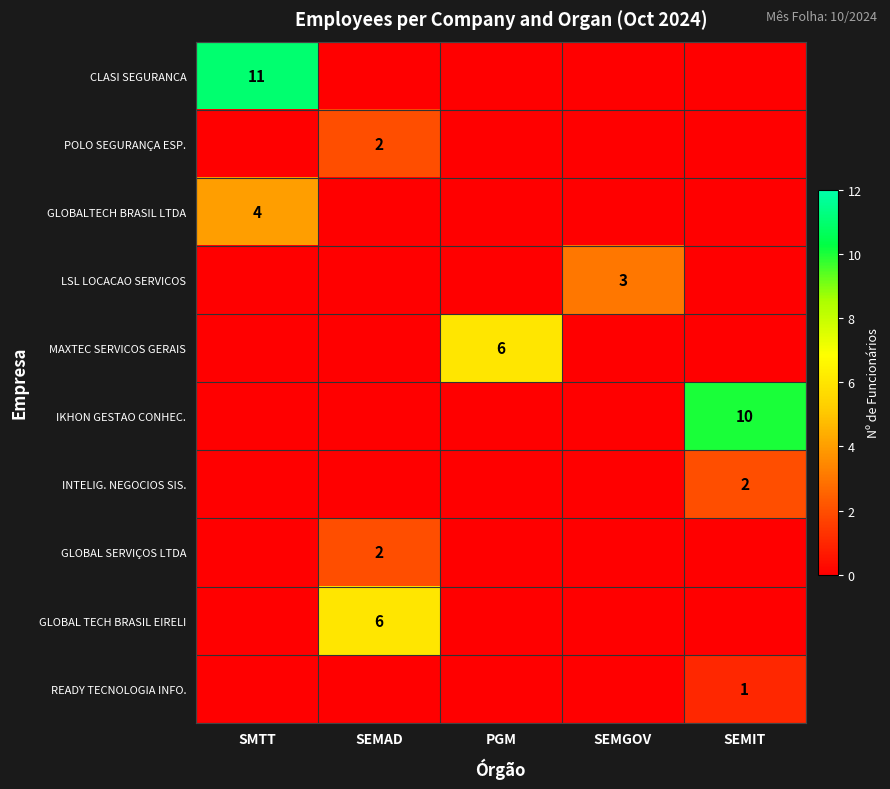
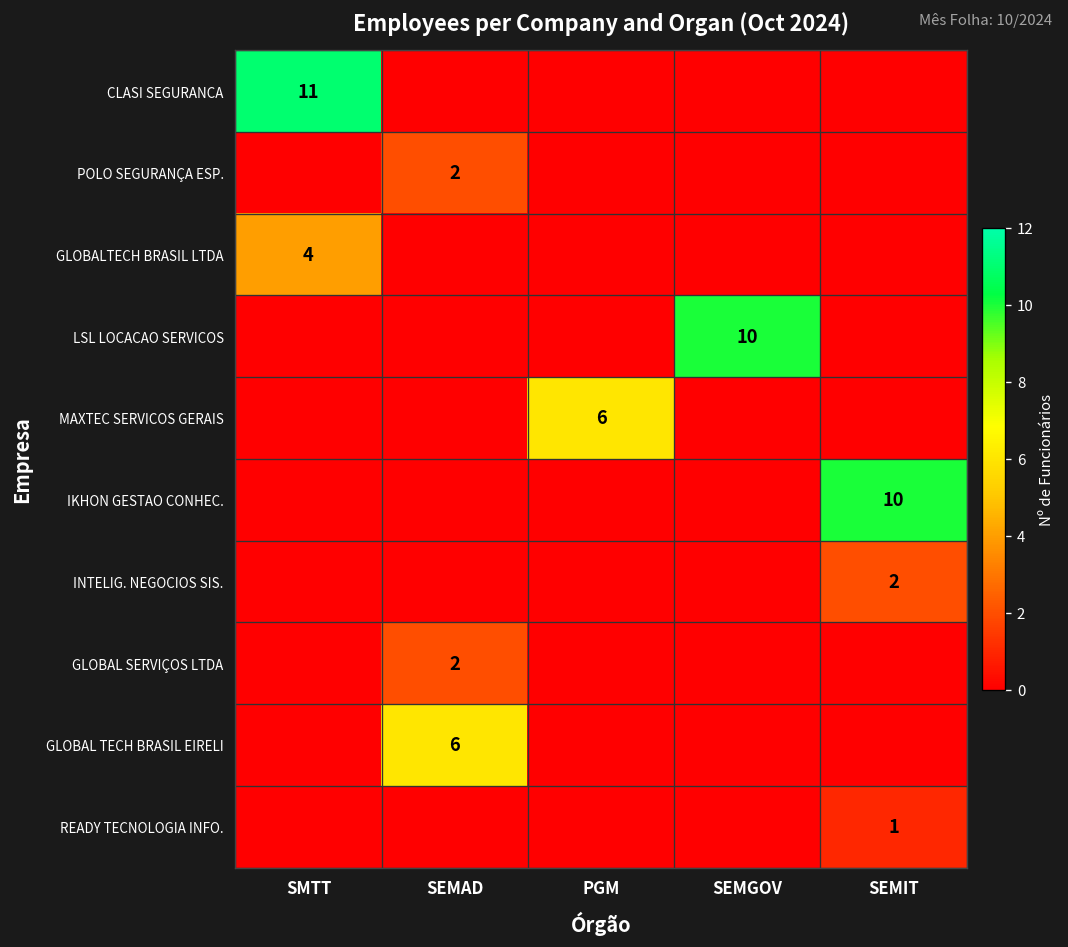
LSL LOCACAO SERVICOS, SEMGOV: 3 -> 10
